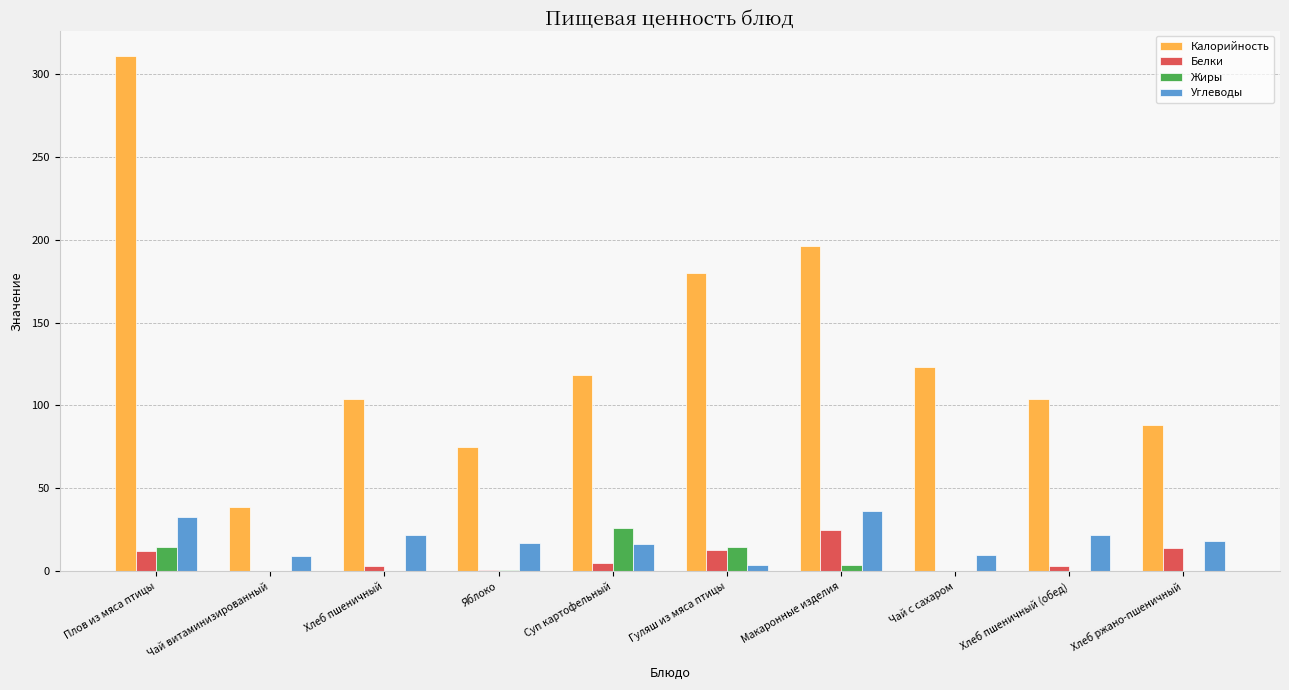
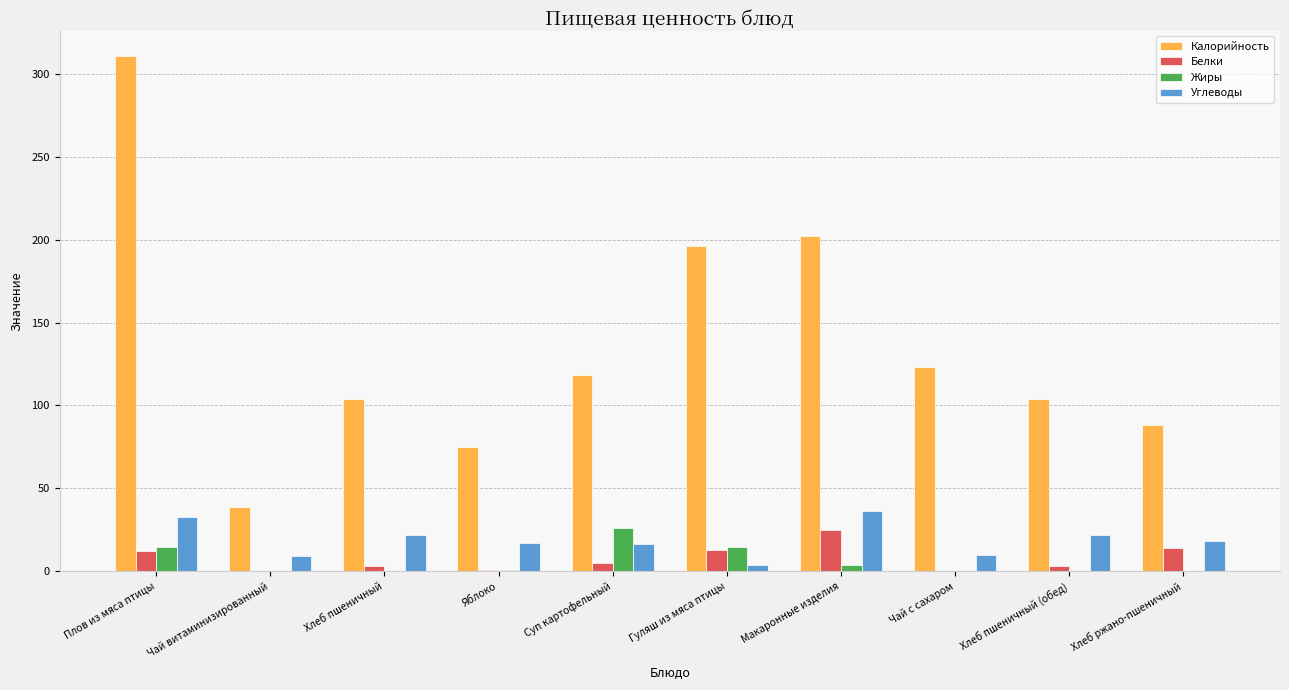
Калорийность, Гуляш из мяса птицы: 180 -> 196
Калорийность, Макаронные изделия: 196 -> 202
